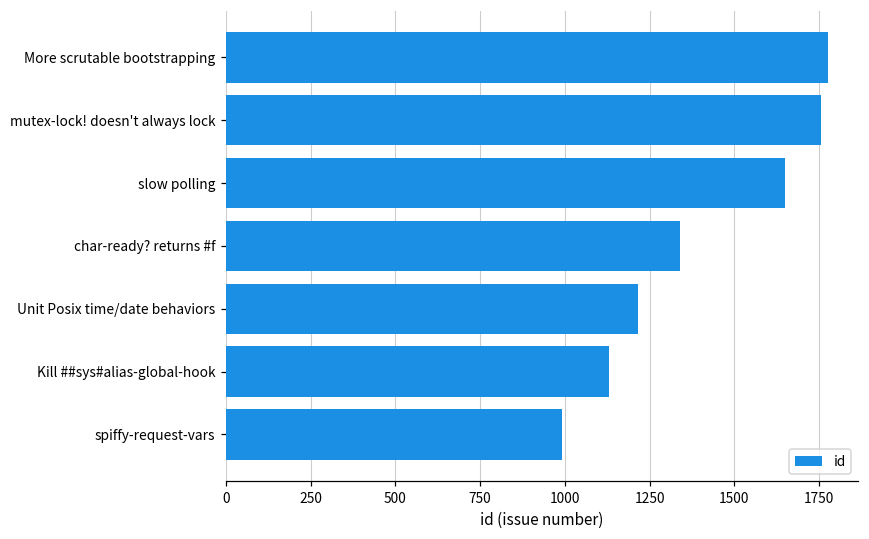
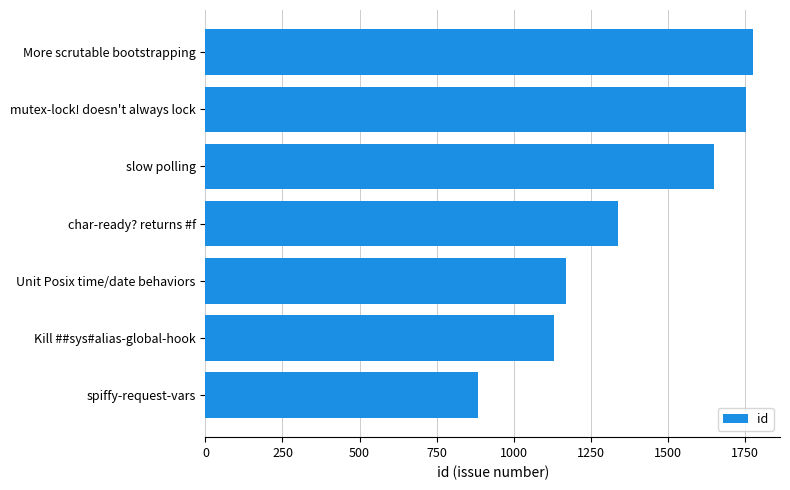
Unit Posix time/date behaviors: 1220 -> 1170
spiffy-request-vars: 990 -> 890
